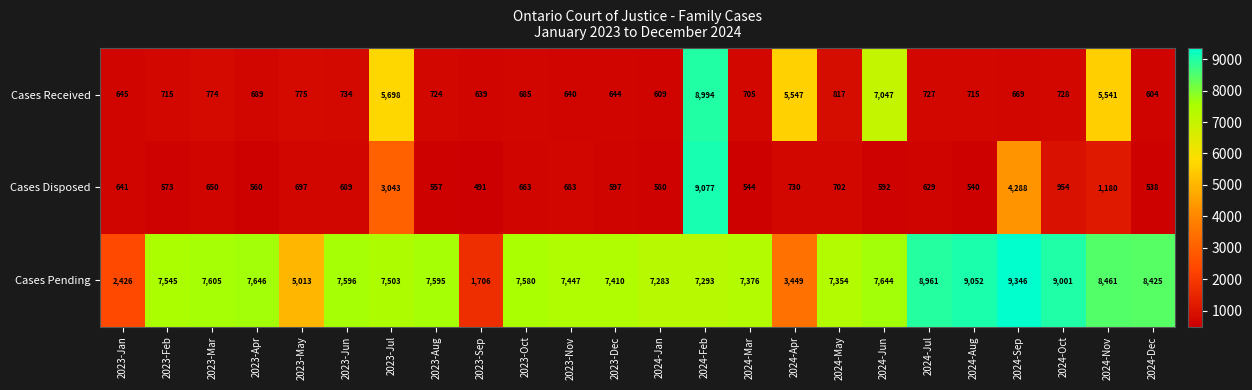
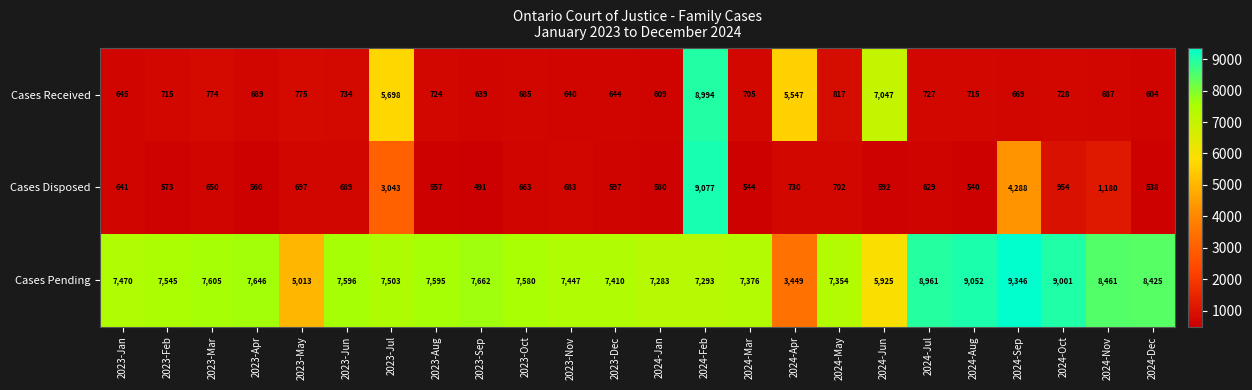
Cases Received, 2024-Nov: 5,541 -> 687
Cases Pending, 2023-Jan: 2,426 -> 7,470
Cases Pending, 2023-Sep: 1,706 -> 7,662
Cases Pending, 2024-Jun: 7,644 -> 5,925
